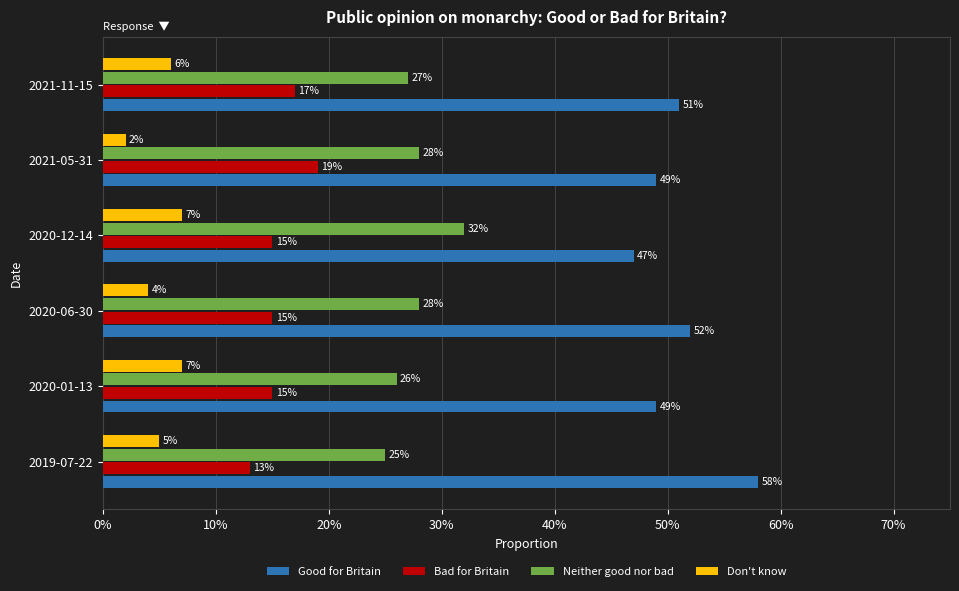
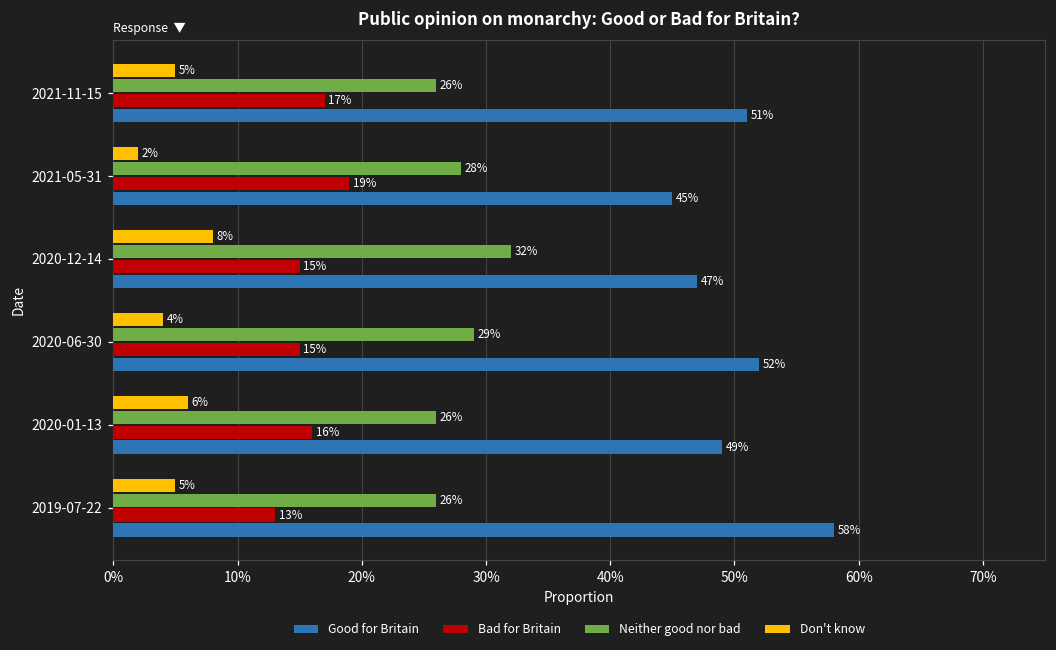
Don't know, 2021-11-15: 6% -> 5%
Neither good nor bad, 2021-11-15: 27% -> 26%
Good for Britain, 2021-05-31: 49% -> 45%
Don't know, 2020-12-14: 7% -> 8%
Neither good nor bad, 2020-06-30: 28% -> 29%
Don't know, 2020-01-13: 7% -> 6%
Bad for Britain, 2020-01-13: 15% -> 16%
Neither good nor bad, 2019-07-22: 25% -> 26%
